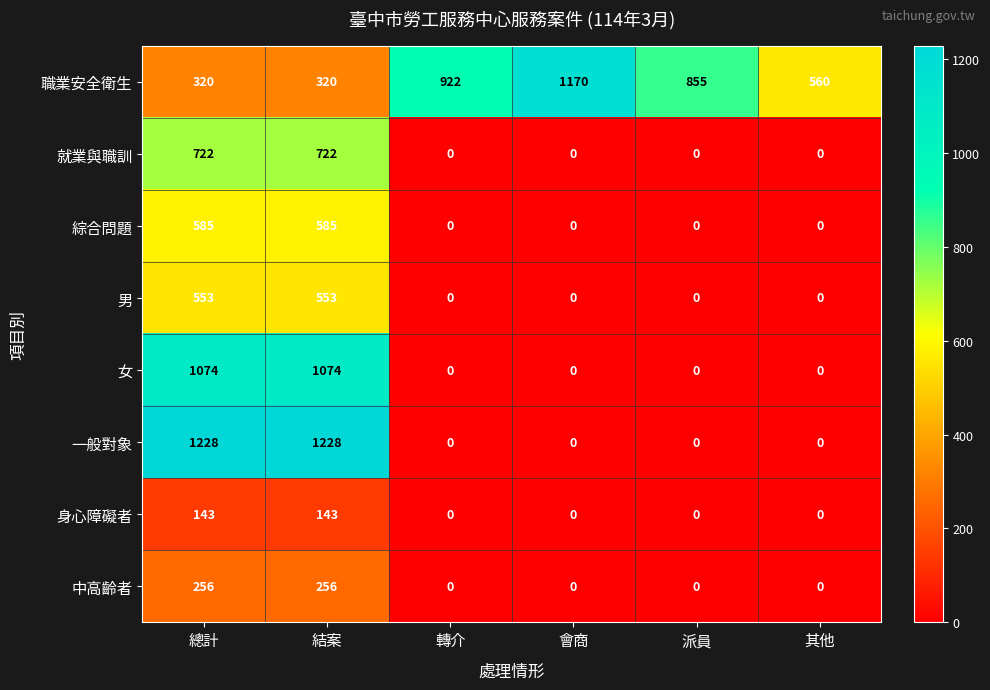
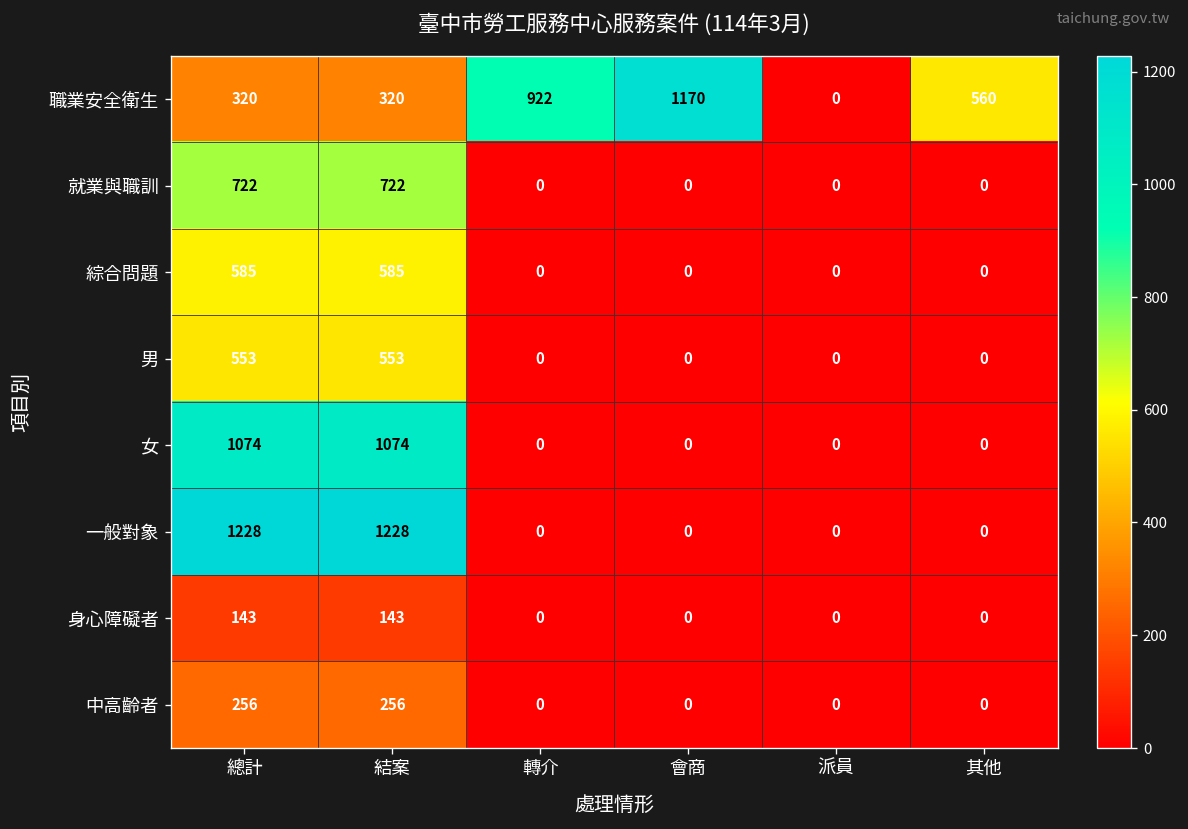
職業安全衛生, 派員: 855 -> 0
